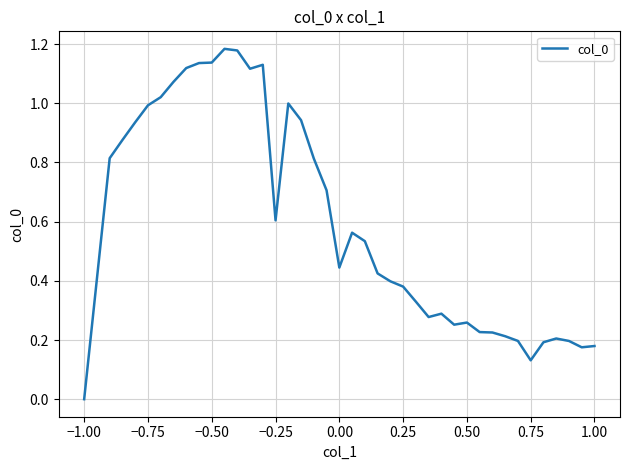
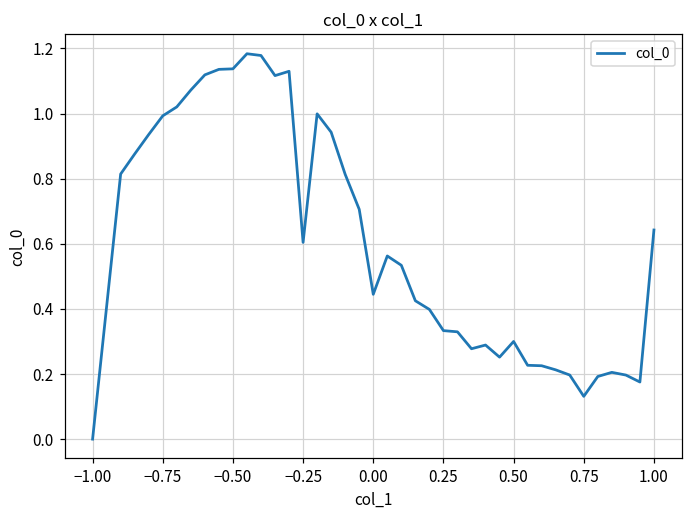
0.25: 0.38 -> 0.33
0.50: 0.26 -> 0.30
1.00: 0.18 -> 0.64
